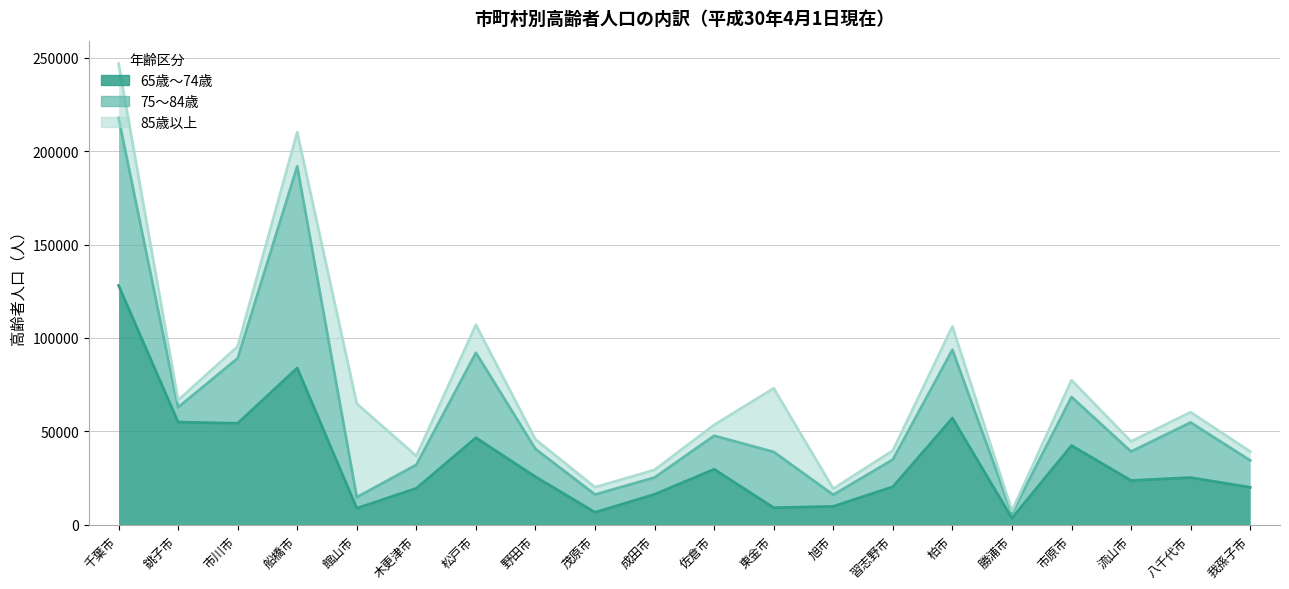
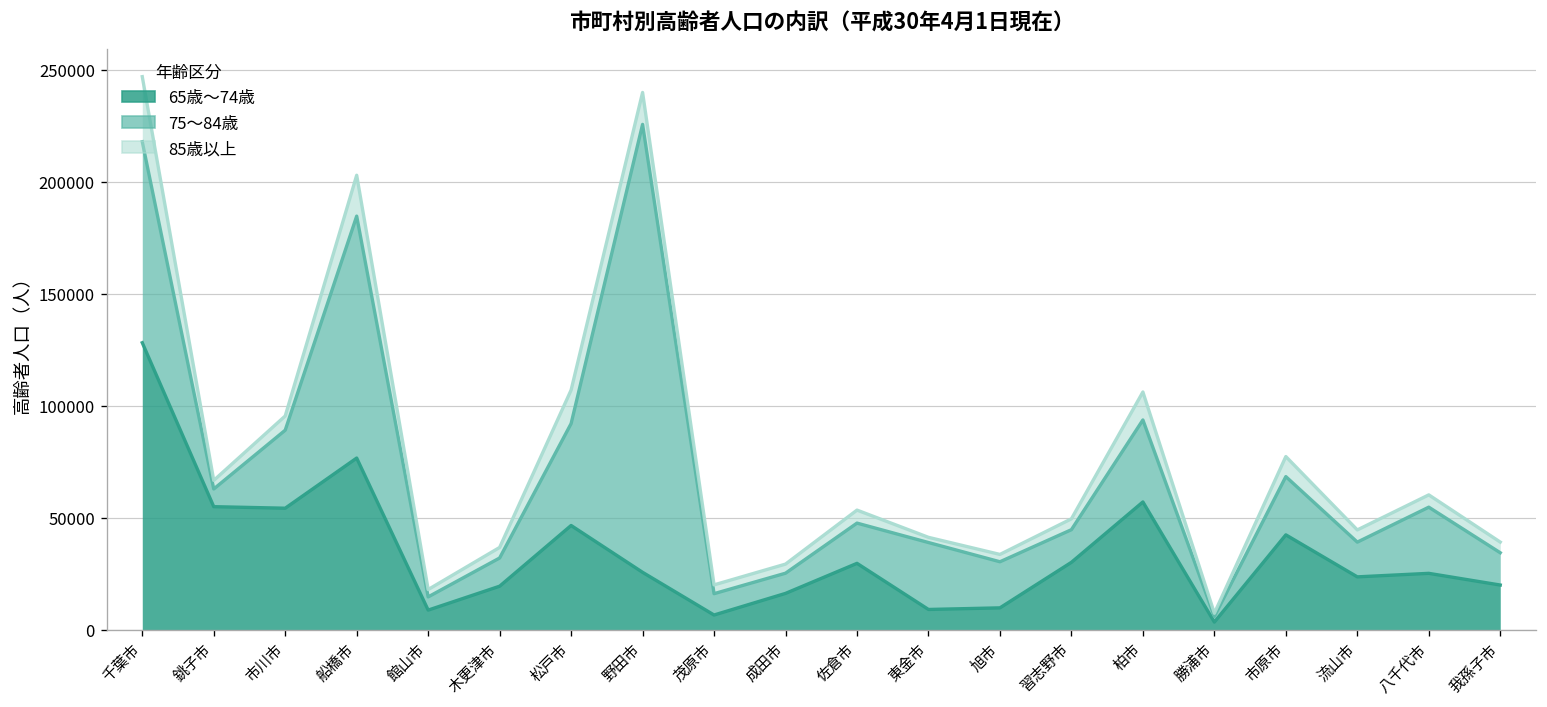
65歳～74歳, 船橋市: 84000 -> 77000
85歳以上, 館山市: 50000 -> 3000
75～84歳, 野田市: 15000 -> 200000
85歳以上, 野田市: 5000 -> 14000
85歳以上, 東金市: 34000 -> 2000
75～84歳, 旭市: 6000 -> 21000
65歳～74歳, 習志野市: 20000 -> 30000
